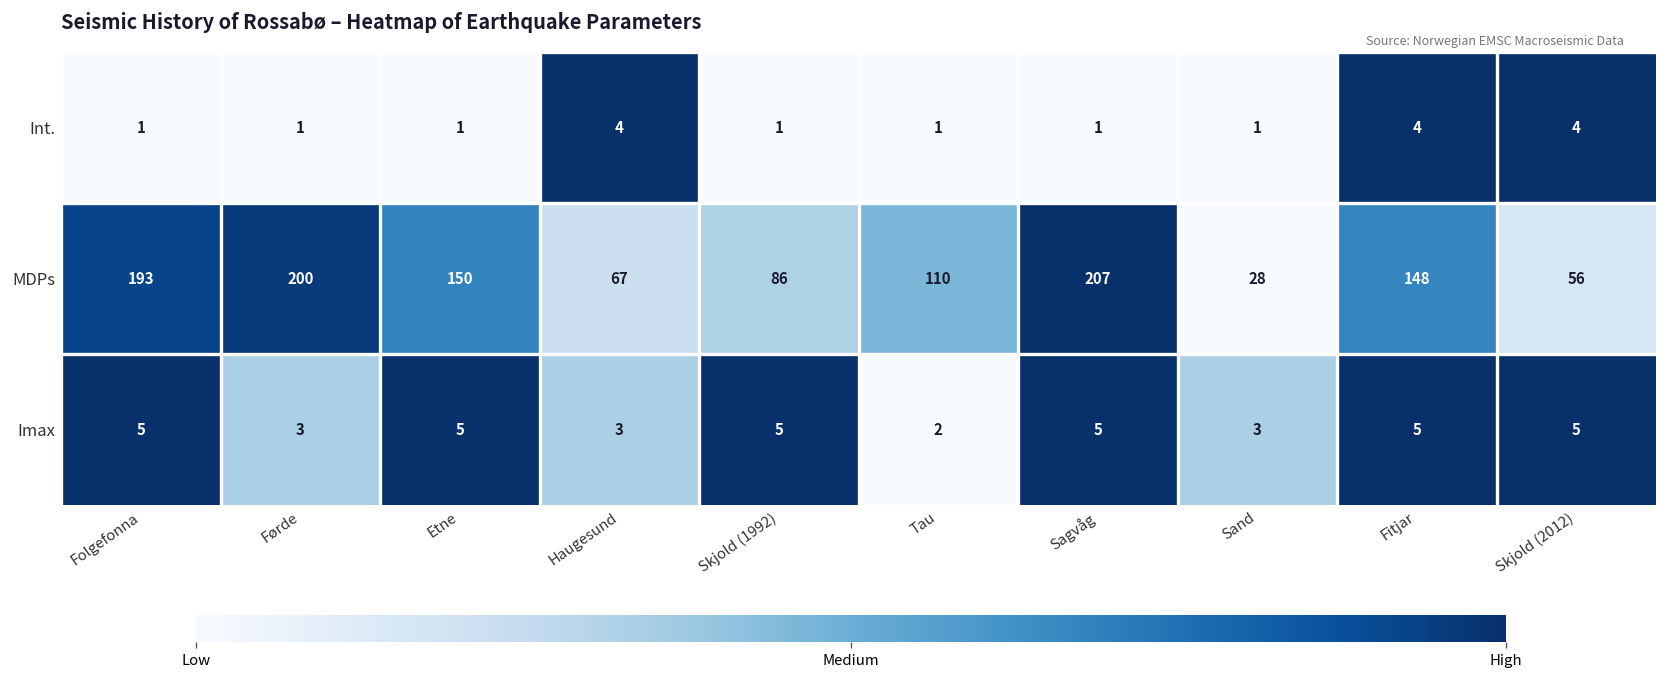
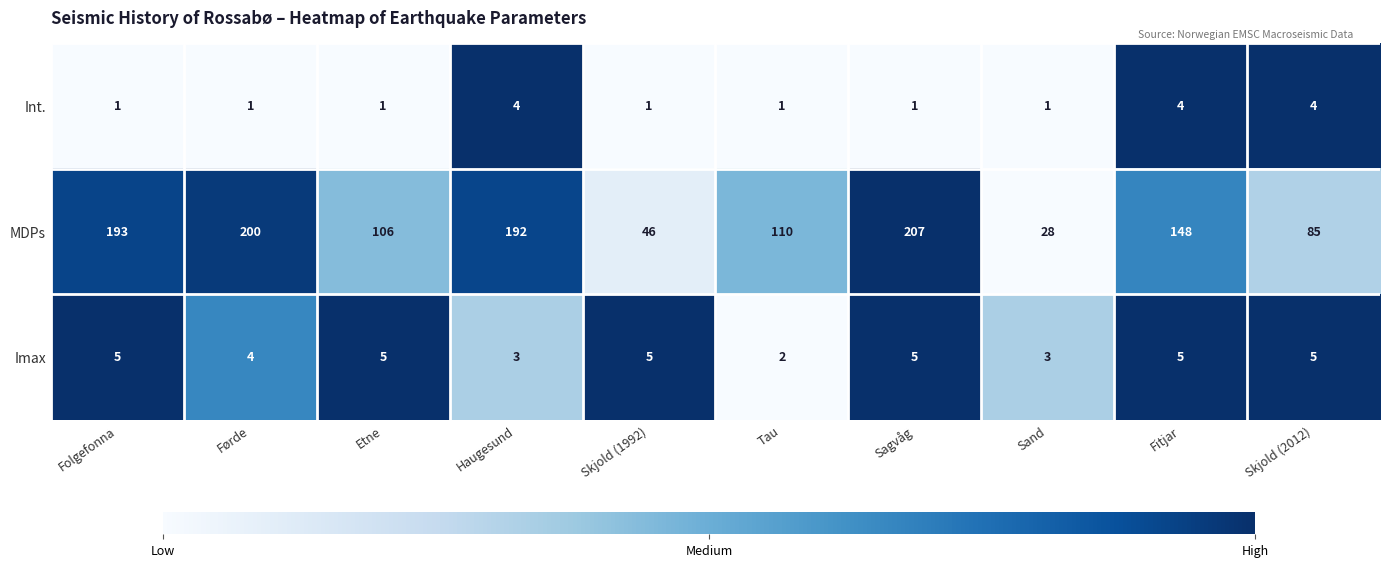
MDPs, Etne: 150 -> 106
MDPs, Haugesund: 67 -> 192
MDPs, Skjold (1992): 86 -> 46
MDPs, Skjold (2012): 56 -> 85
Imax, Førde: 3 -> 4
